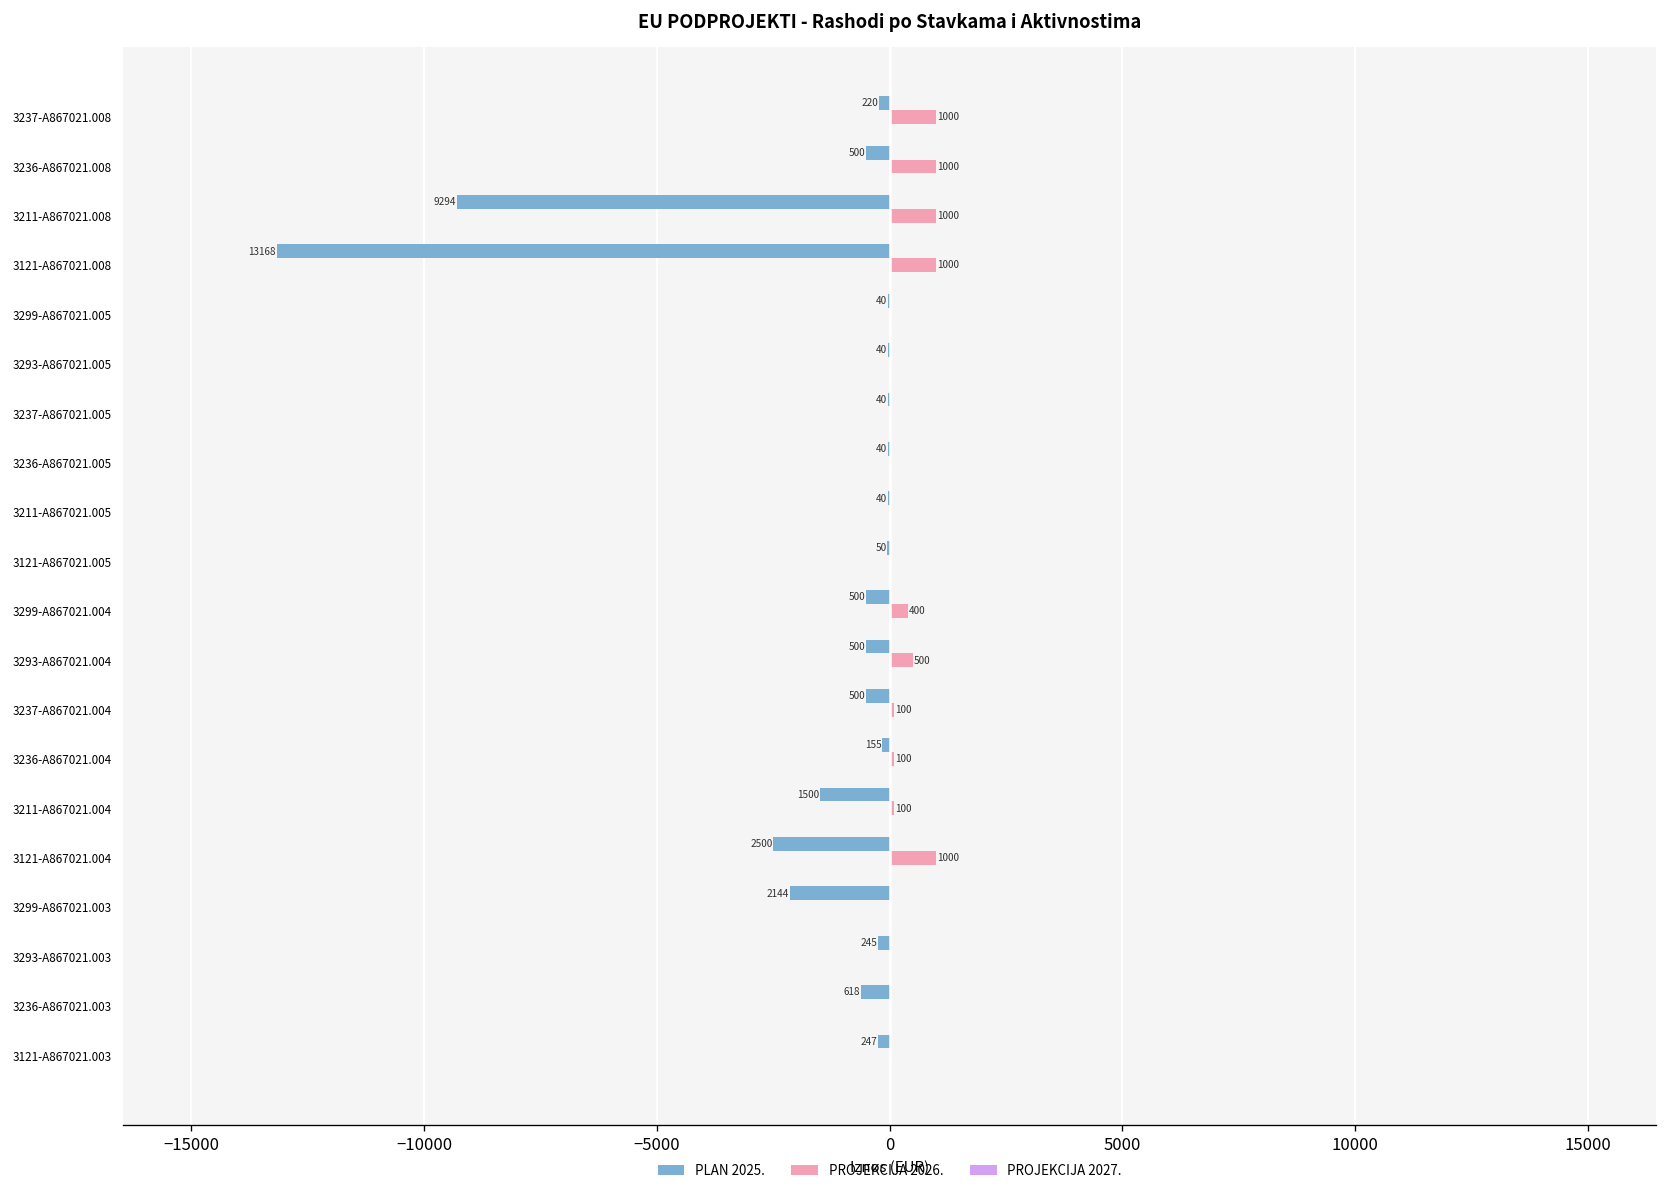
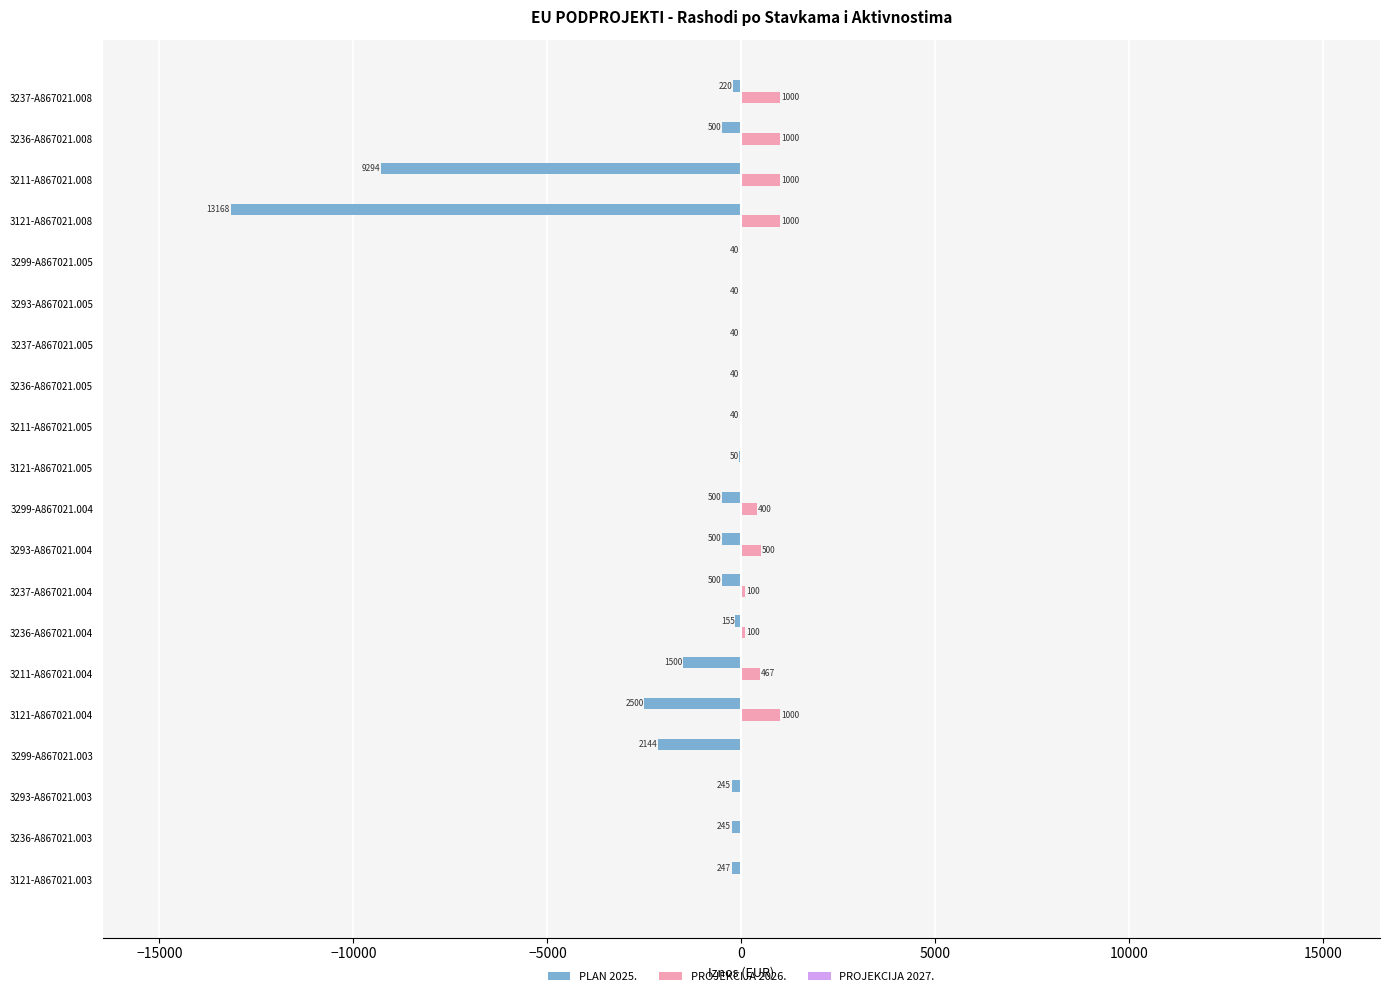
PROJEKCIJA 2026., 3211-A867021.004: 100 -> 467
PLAN 2025., 3236-A867021.003: 618 -> 245
